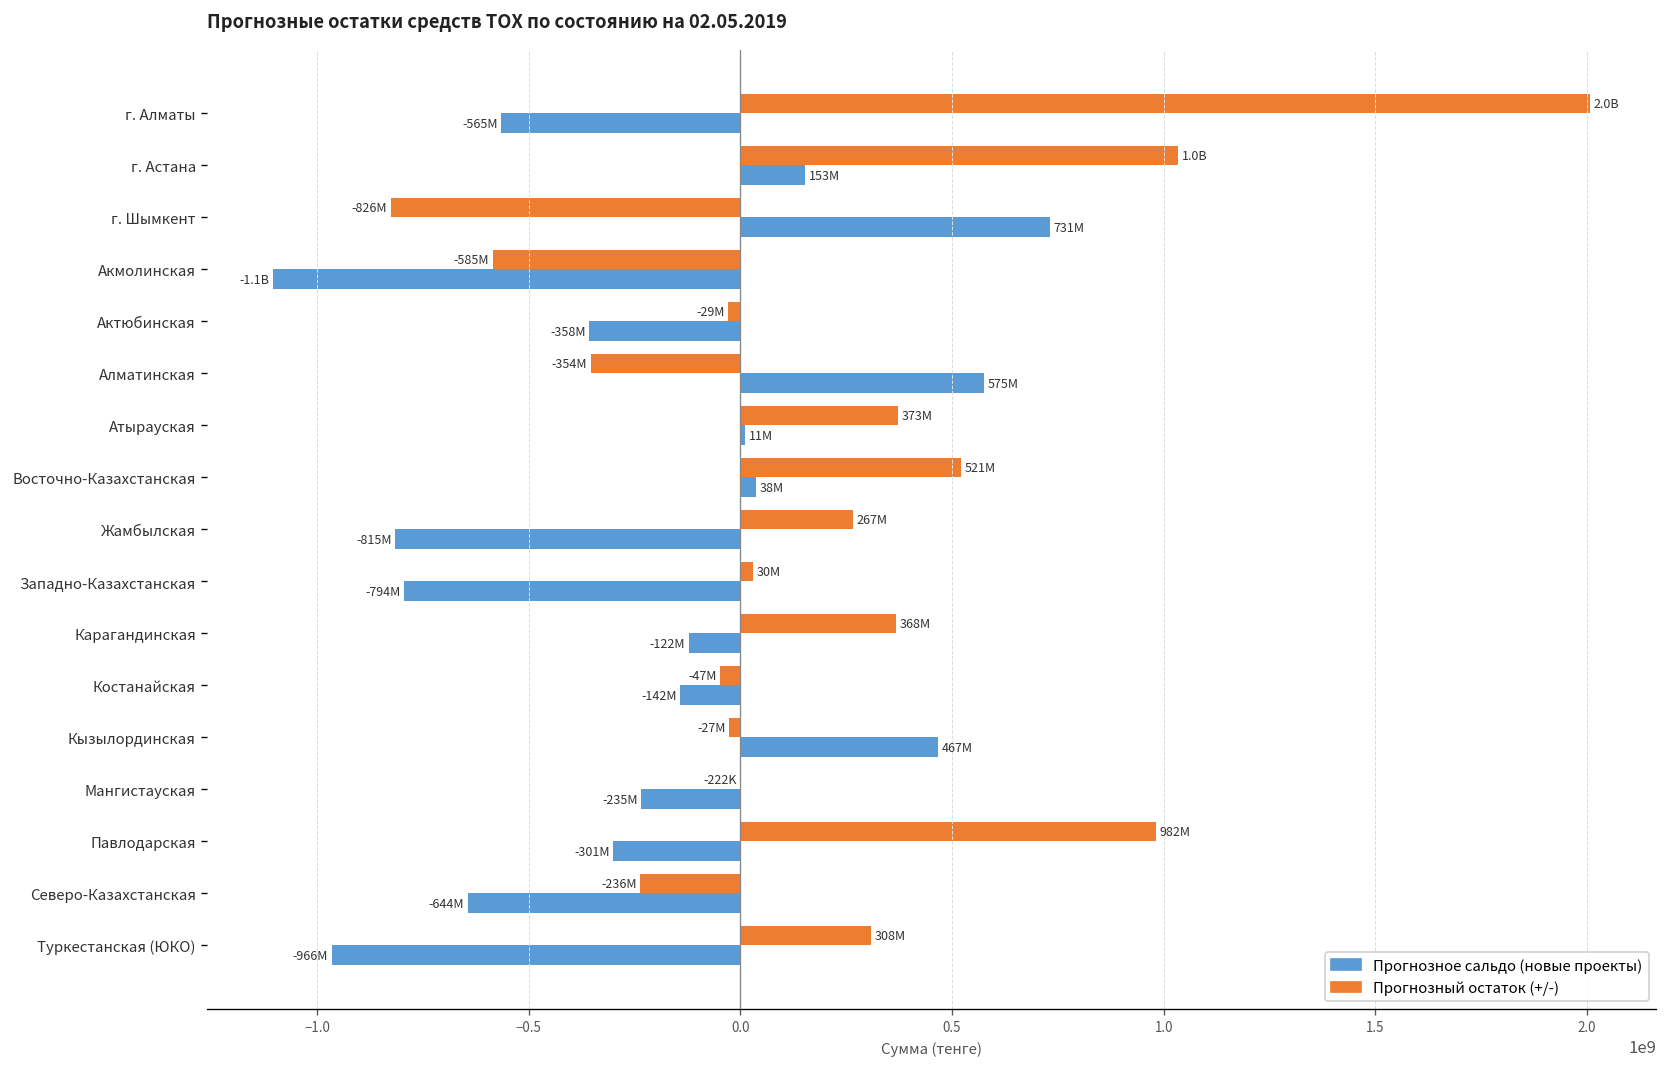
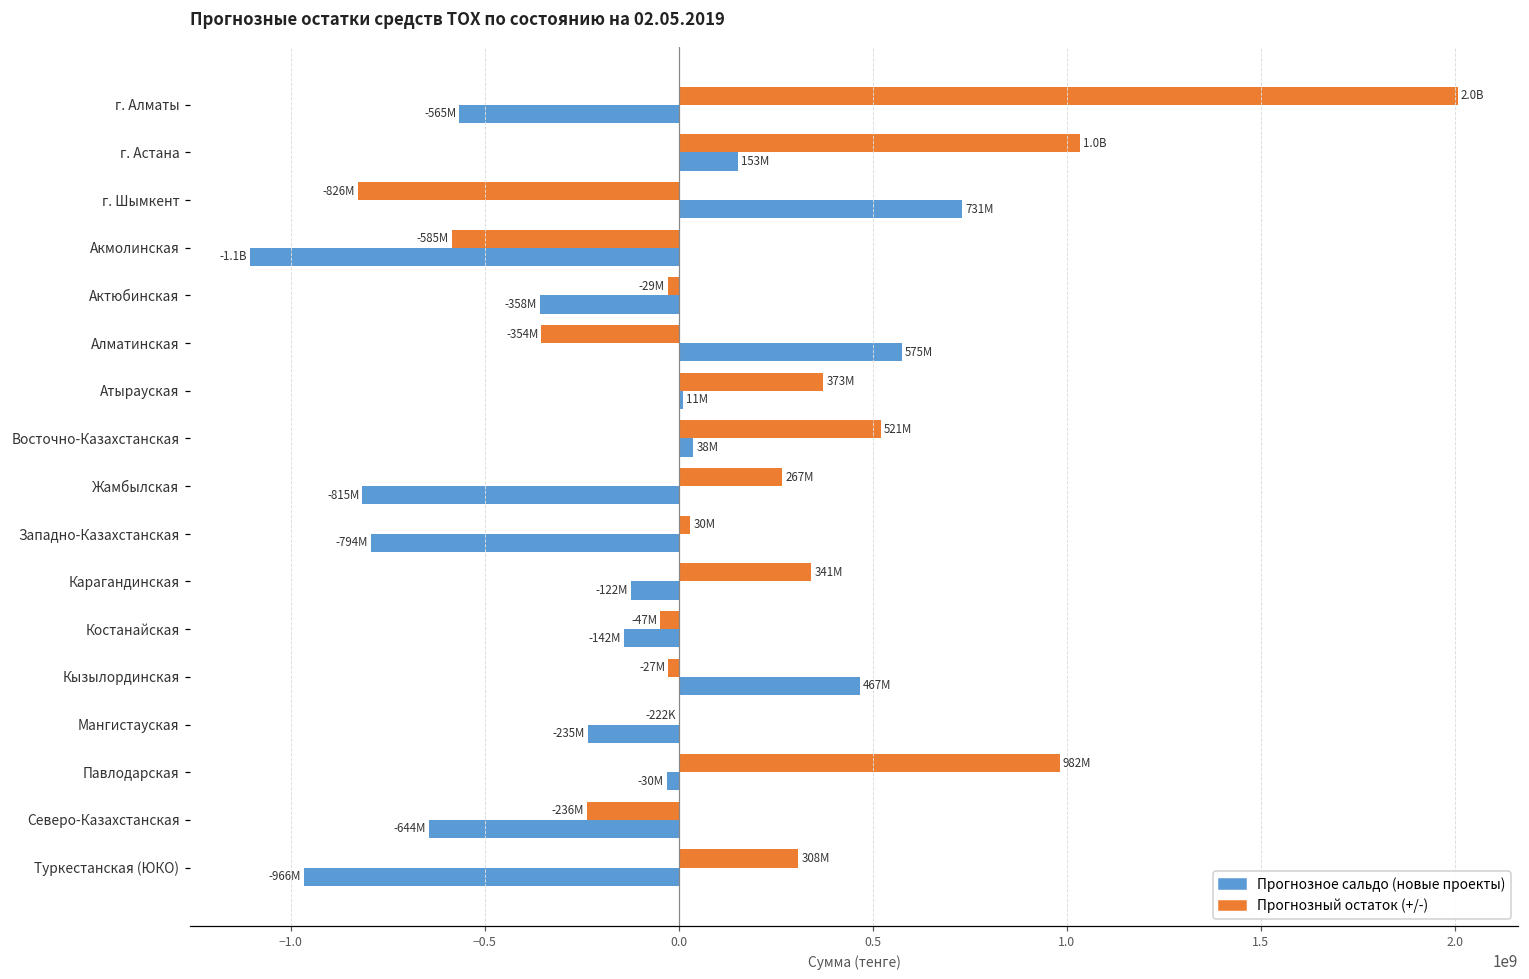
Прогнозный остаток (+/-), Карагандинская: 368M -> 341M
Прогнозное сальдо (новые проекты), Павлодарская: -301M -> -30M
